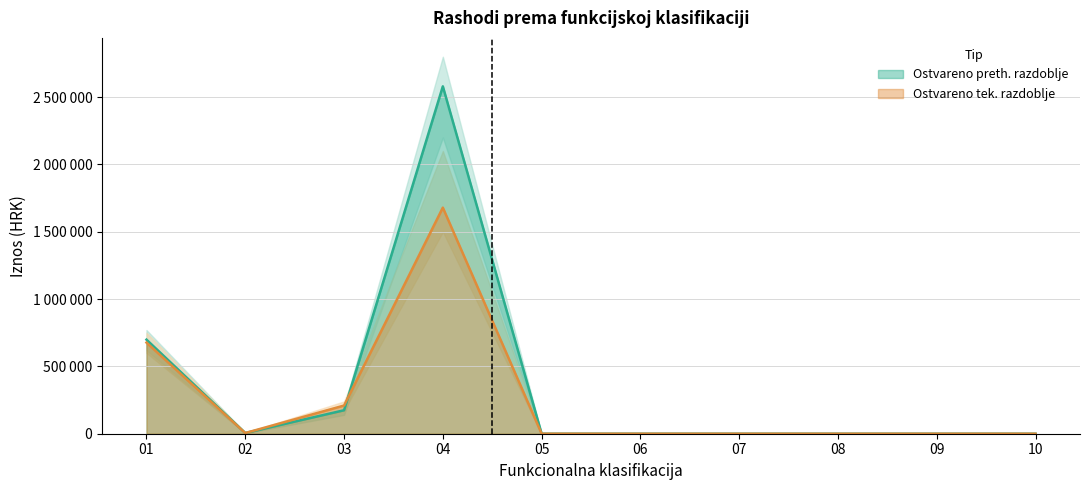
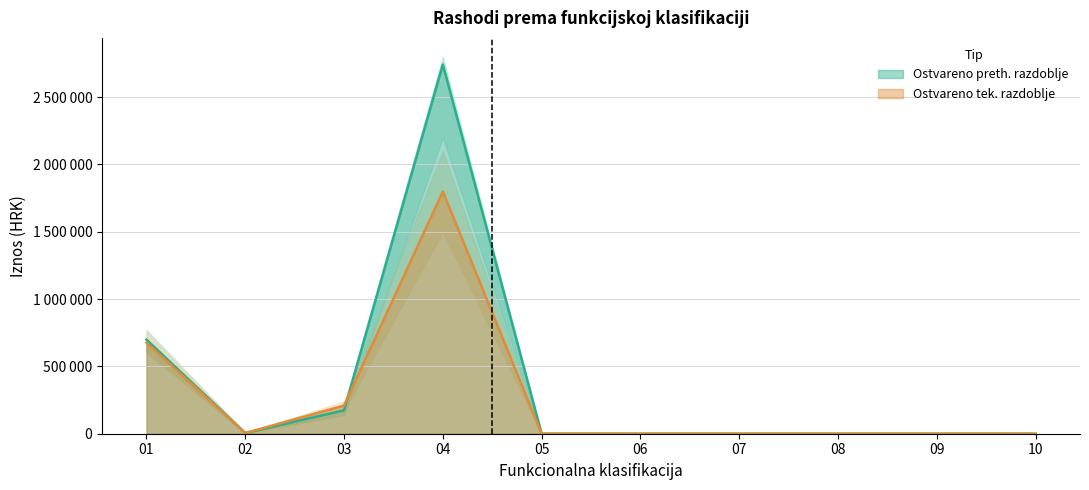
Ostvareno preth. razdoblje, 04: 2580000 -> 2740000
Ostvareno tek. razdoblje, 04: 1680000 -> 1800000
